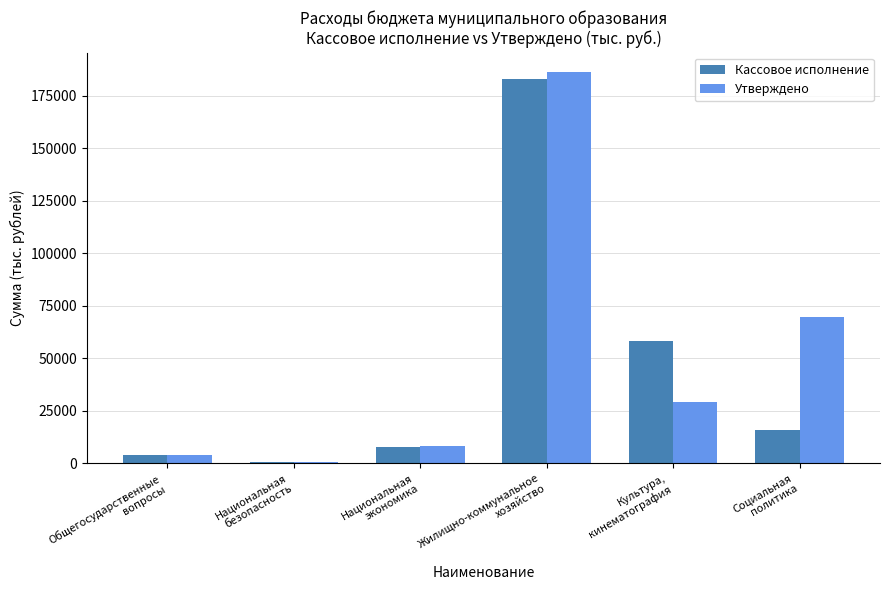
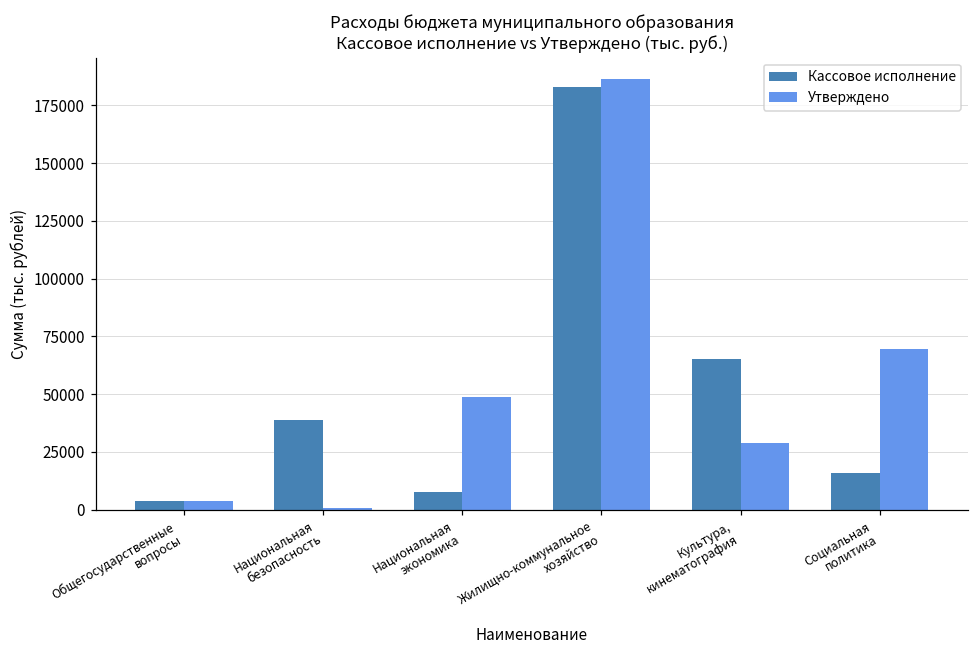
Кассовое исполнение, Национальная безопасность: 1000 -> 39000
Утверждено, Национальная экономика: 8000 -> 49000
Кассовое исполнение, Культура, кинематография: 58000 -> 65000
